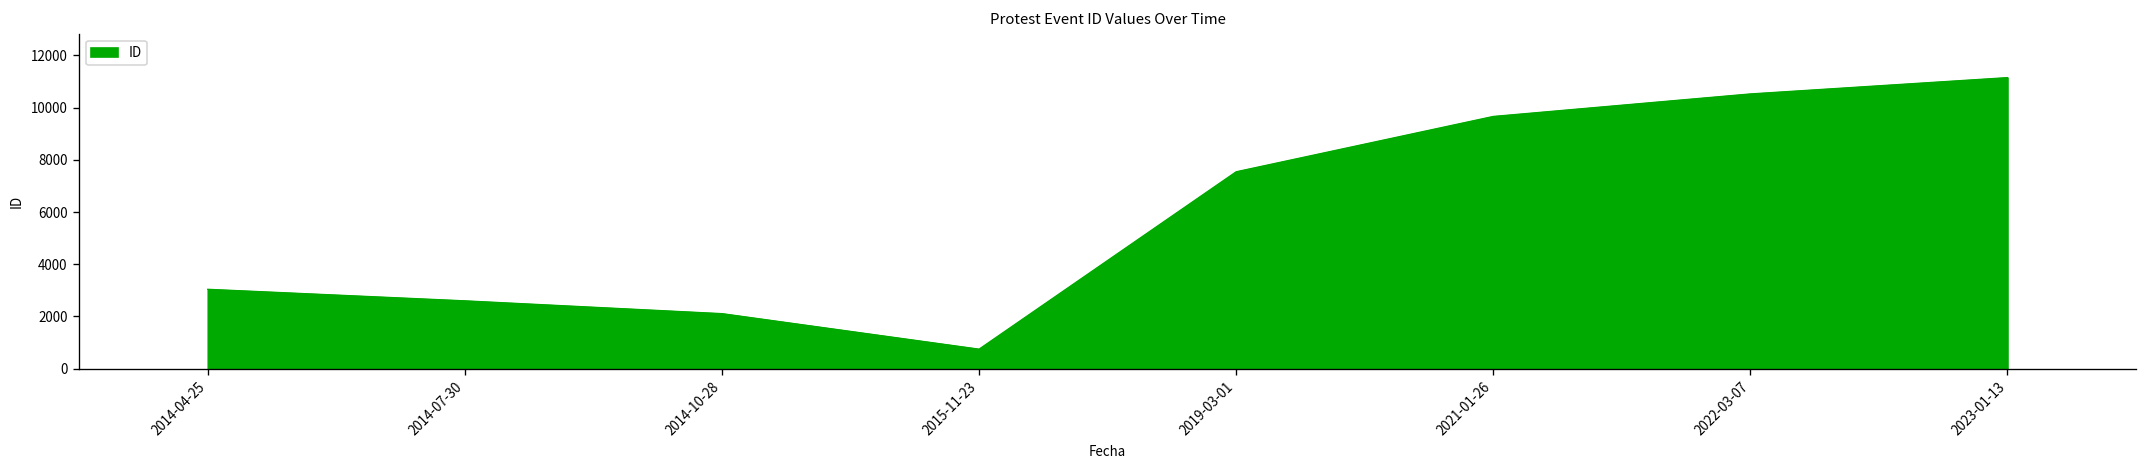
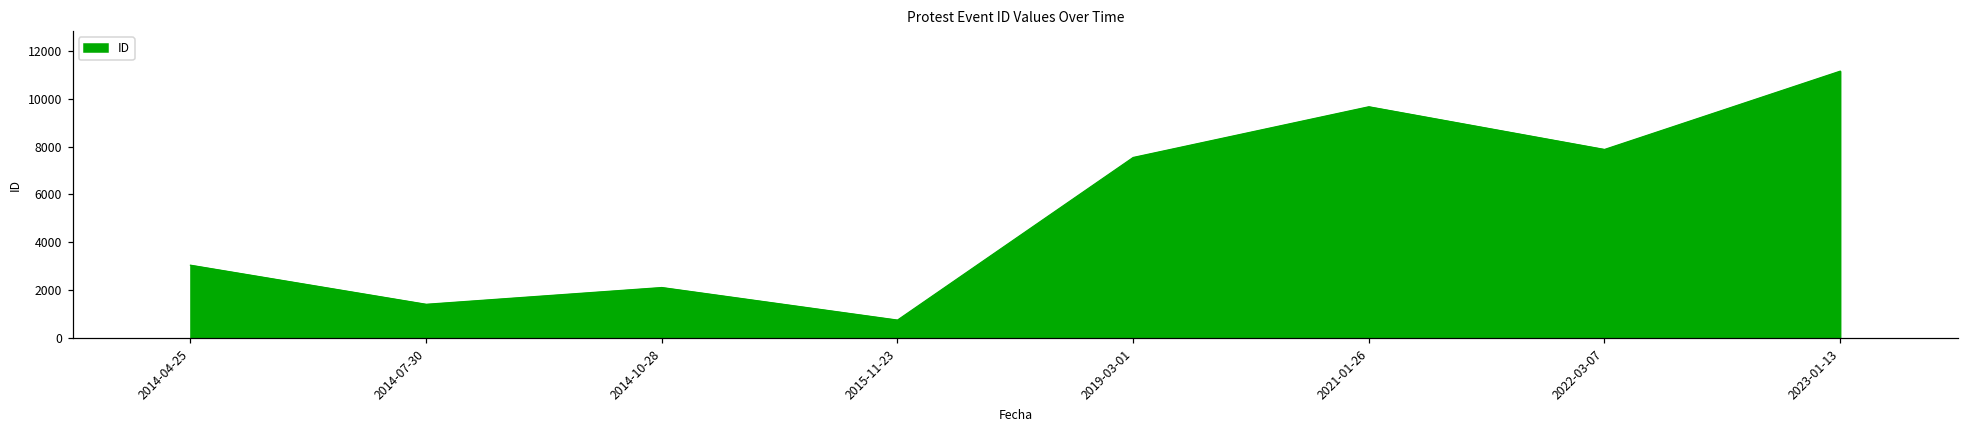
2014-07-30: 2600 -> 1400
2022-03-07: 10500 -> 7900
